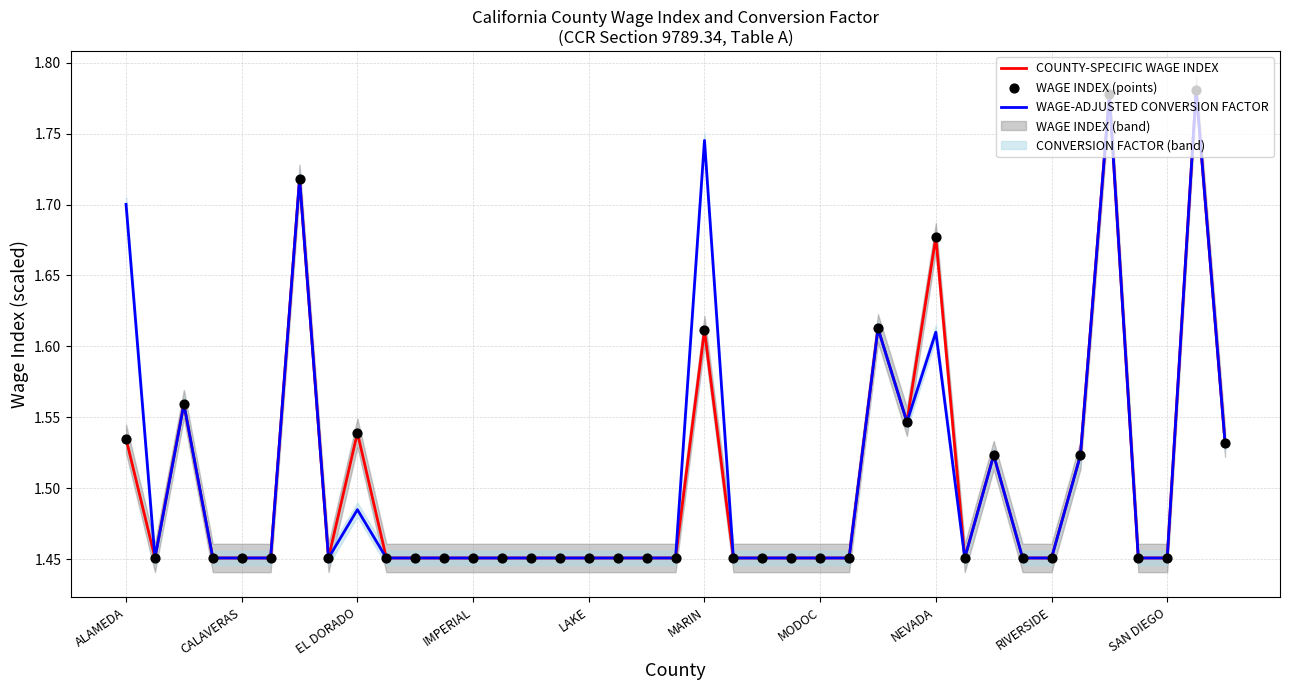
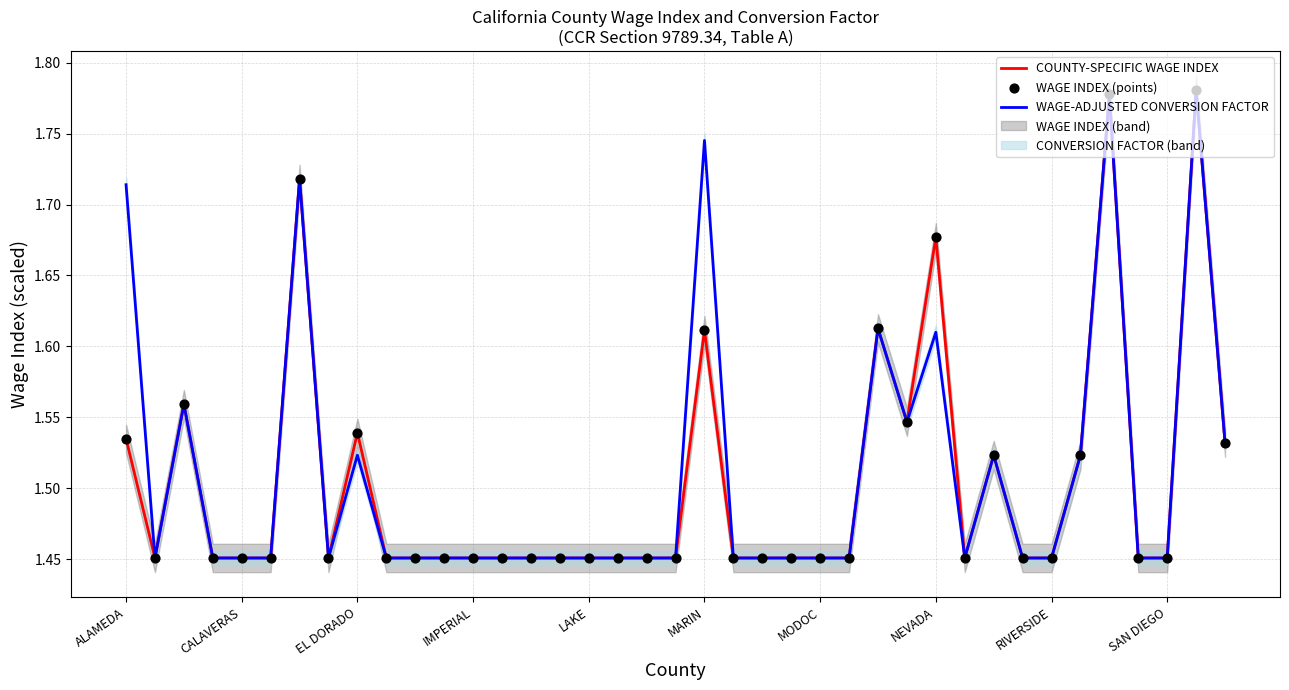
WAGE-ADJUSTED CONVERSION FACTOR, ALAMEDA: 1.700 -> 1.714
WAGE-ADJUSTED CONVERSION FACTOR, EL DORADO: 1.485 -> 1.523
